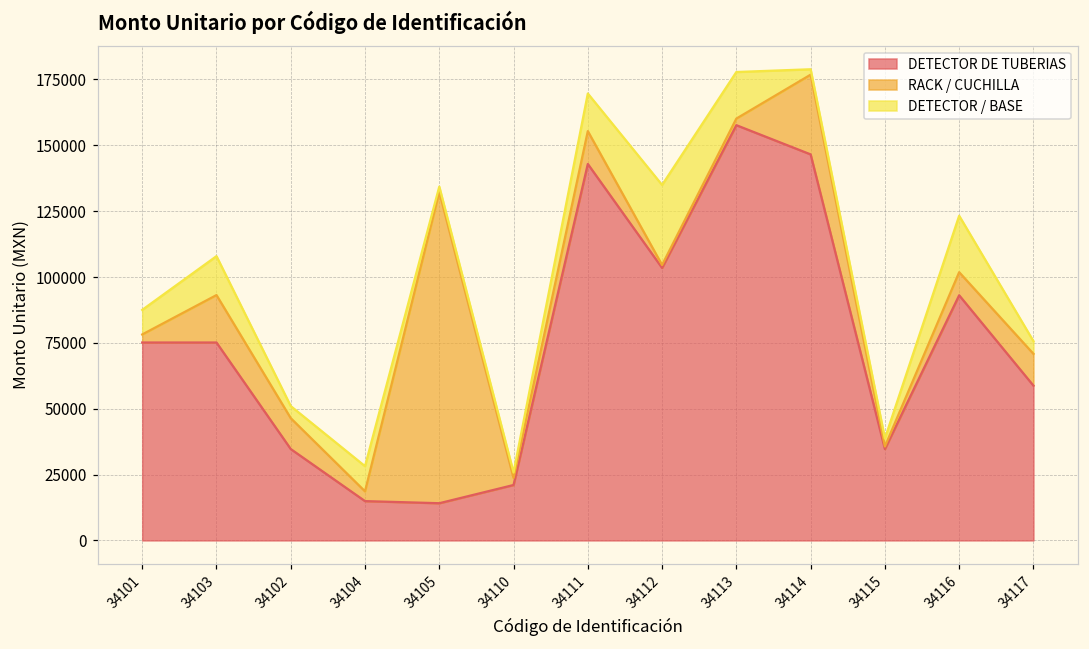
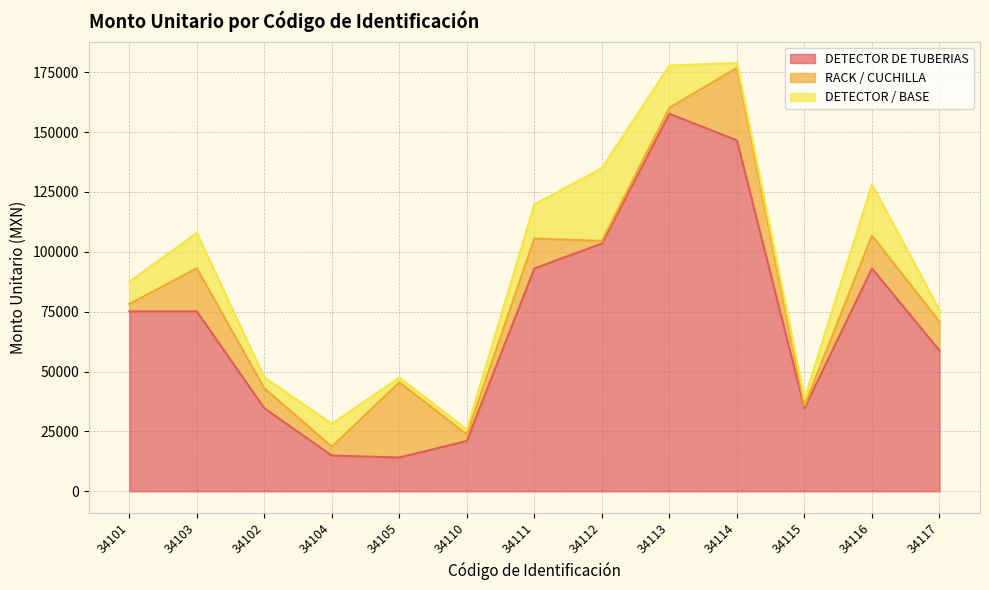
RACK / CUCHILLA, 34102: 12000 -> 8000
RACK / CUCHILLA, 34105: 118000 -> 31000
DETECTOR DE TUBERIAS, 34111: 143000 -> 93000
RACK / CUCHILLA, 34116: 9000 -> 14000
